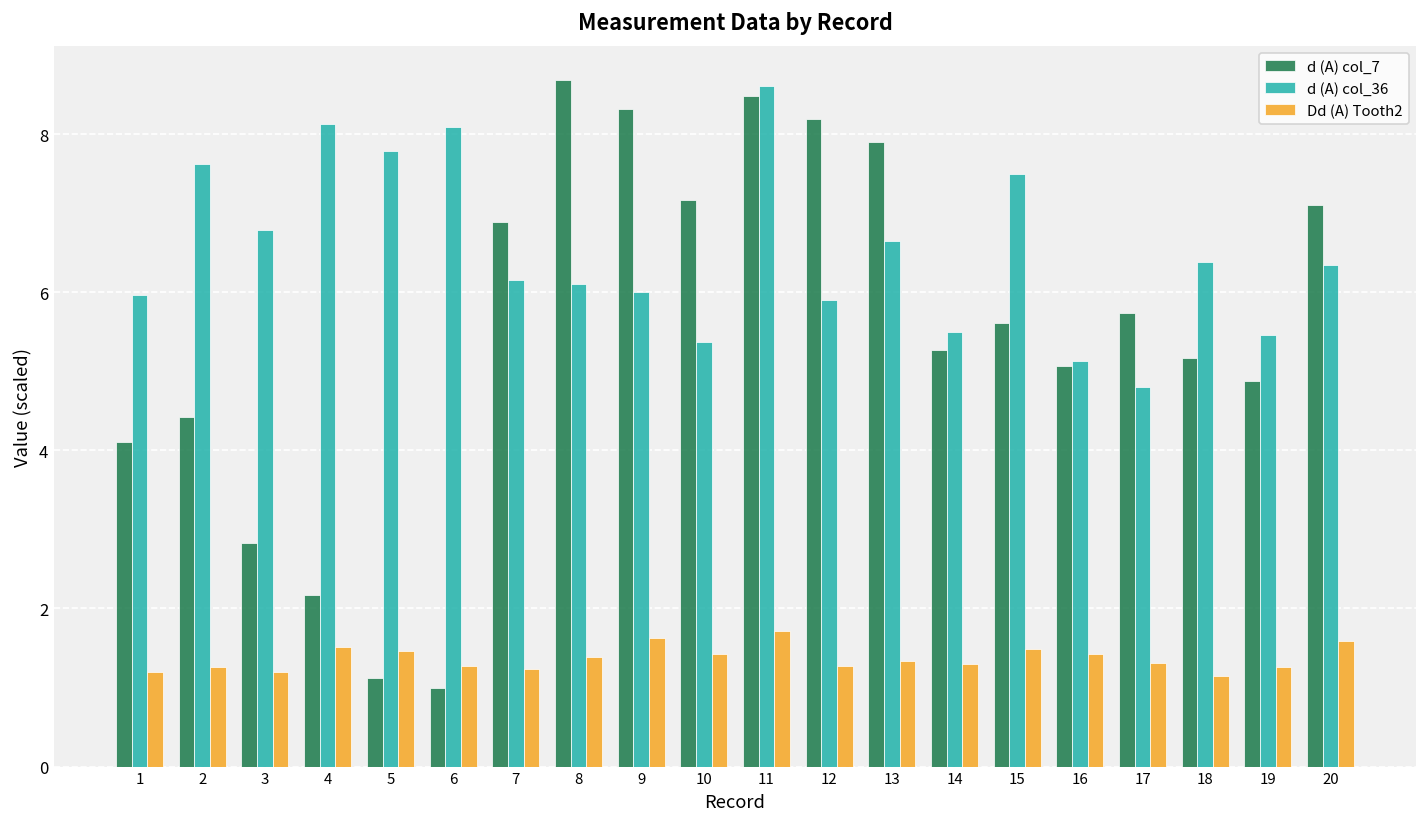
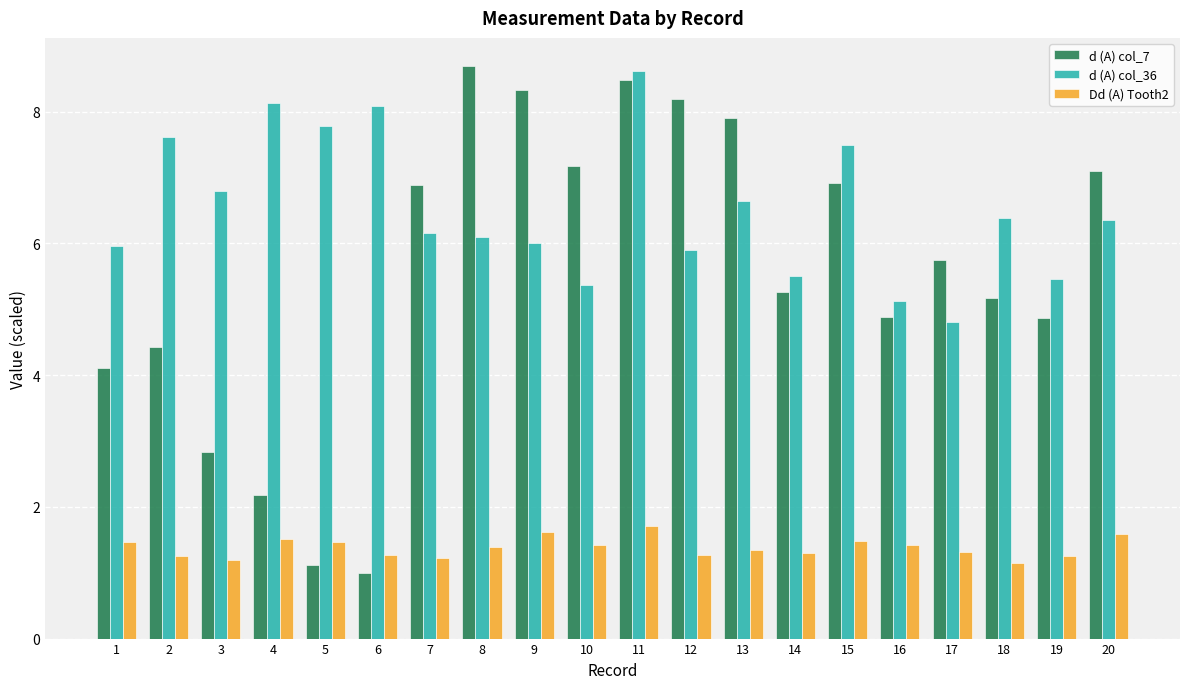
Dd (A) Tooth2, 1: 1.2 -> 1.5
d (A) col_7, 15: 5.6 -> 6.9
d (A) col_7, 16: 5.1 -> 4.9
